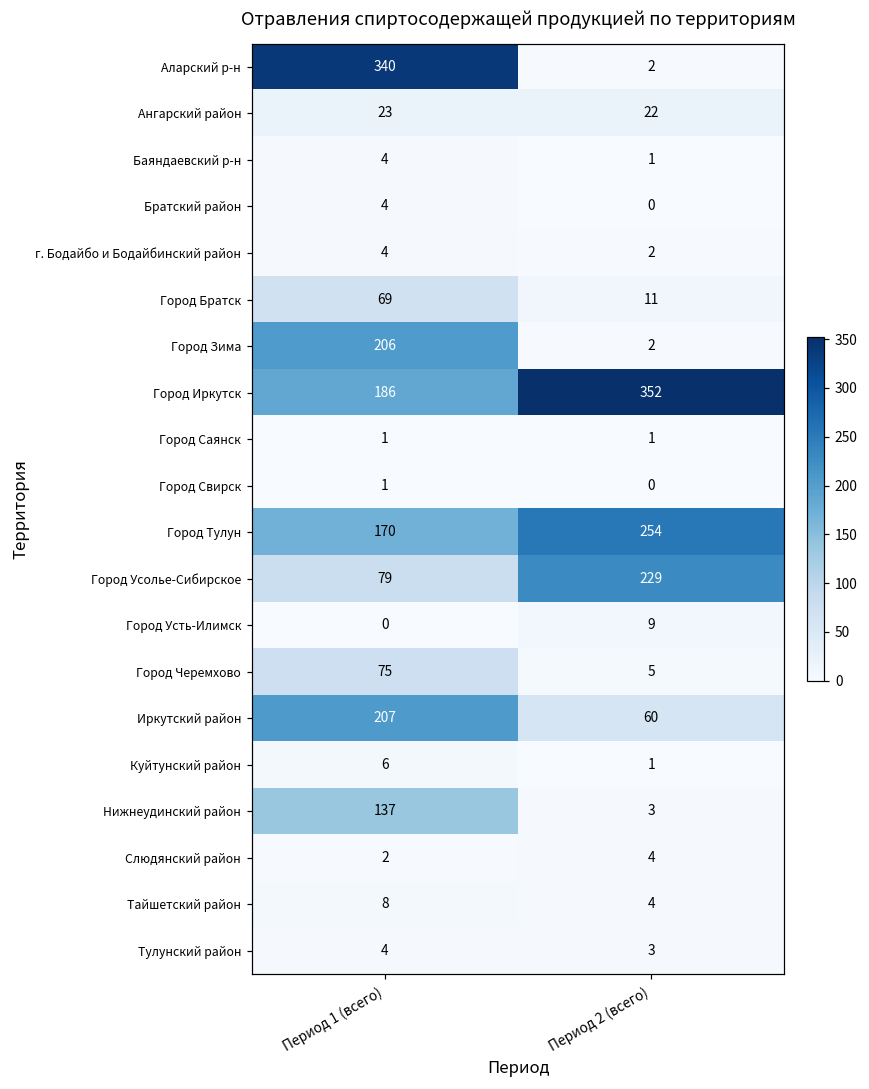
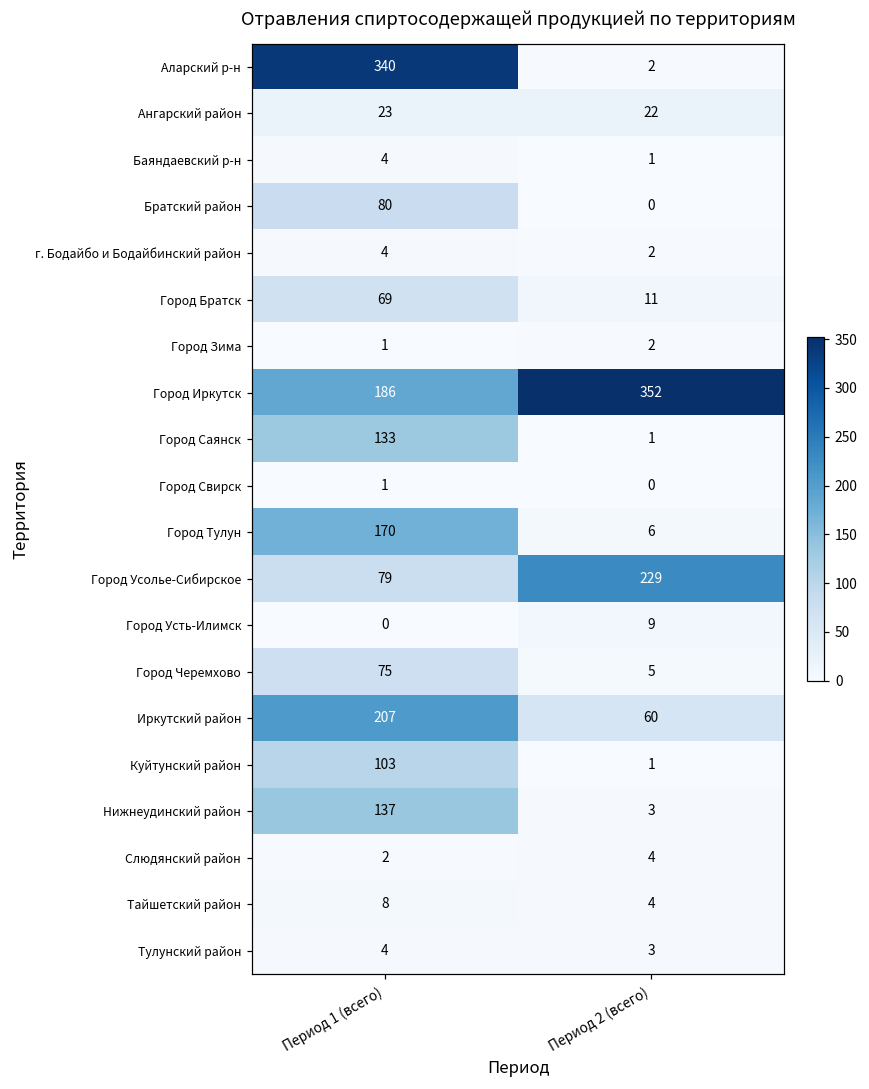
Братский район, Период 1 (всего): 4 -> 80
Город Зима, Период 1 (всего): 206 -> 1
Город Саянск, Период 1 (всего): 1 -> 133
Город Тулун, Период 2 (всего): 254 -> 6
Куйтунский район, Период 1 (всего): 6 -> 103
